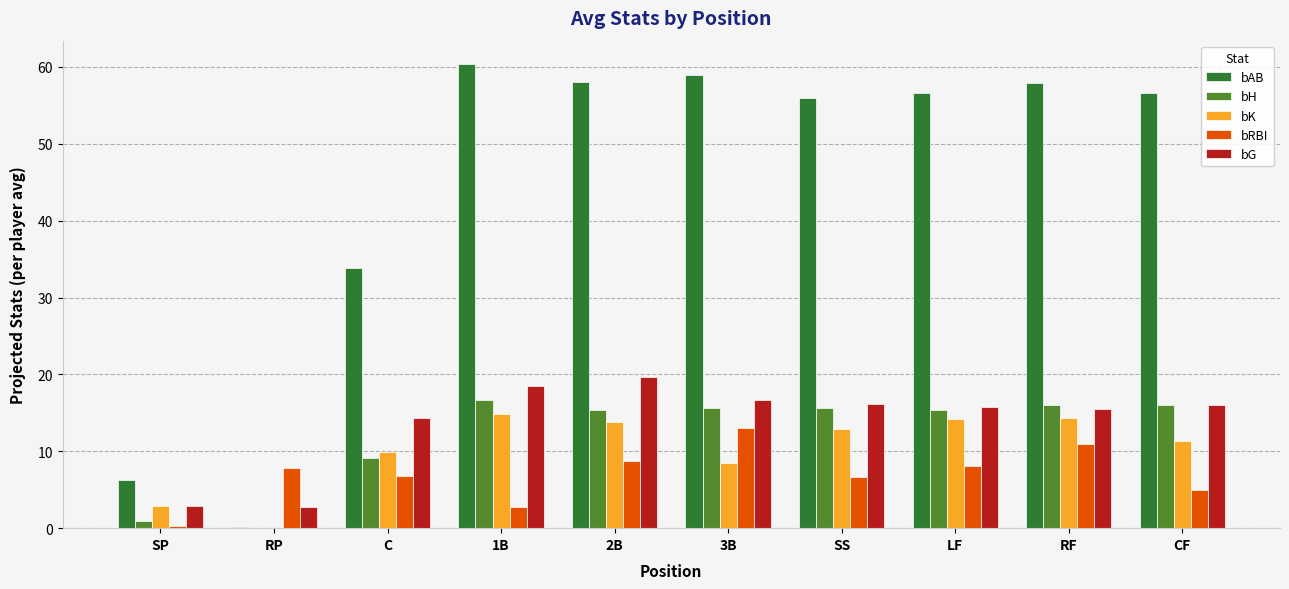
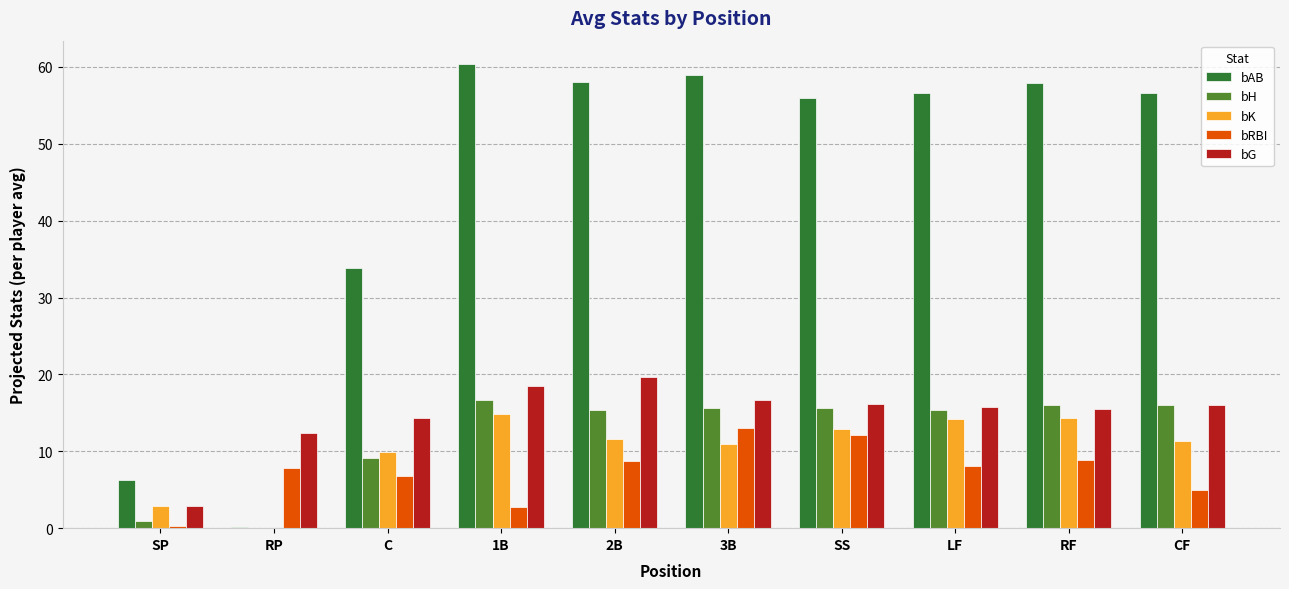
bG, RP: 3 -> 12
bK, 2B: 14 -> 12
bK, 3B: 9 -> 11
bRBI, SS: 7 -> 12
bRBI, RF: 11 -> 9
